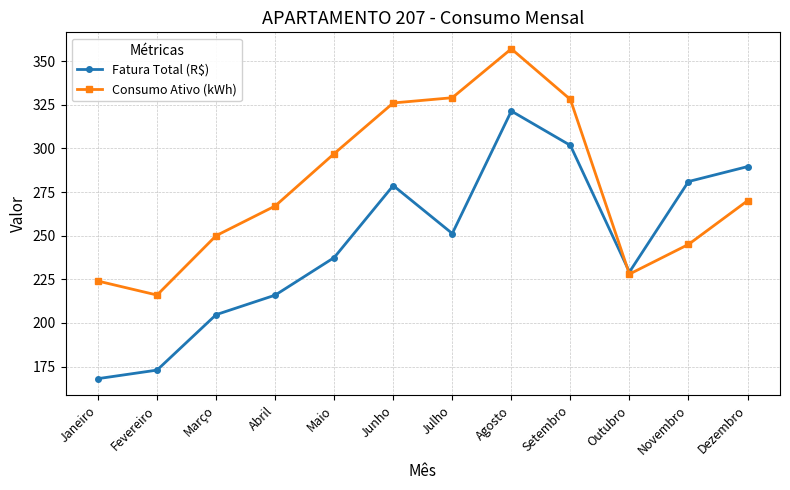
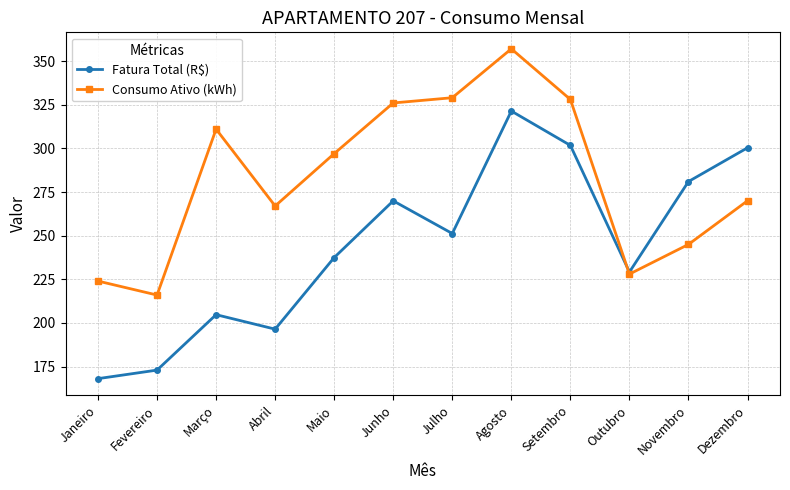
Consumo Ativo (kWh), Março: 250 -> 311
Fatura Total (R$), Abril: 216 -> 196
Fatura Total (R$), Junho: 279 -> 270
Fatura Total (R$), Dezembro: 290 -> 300
